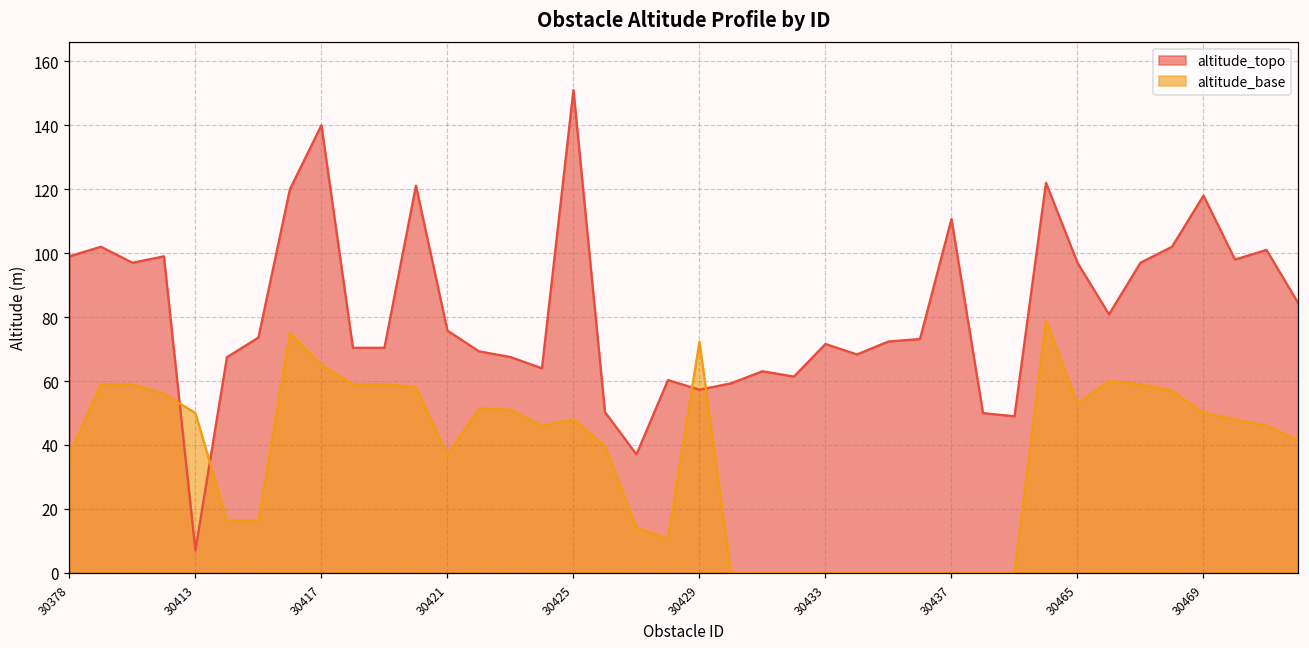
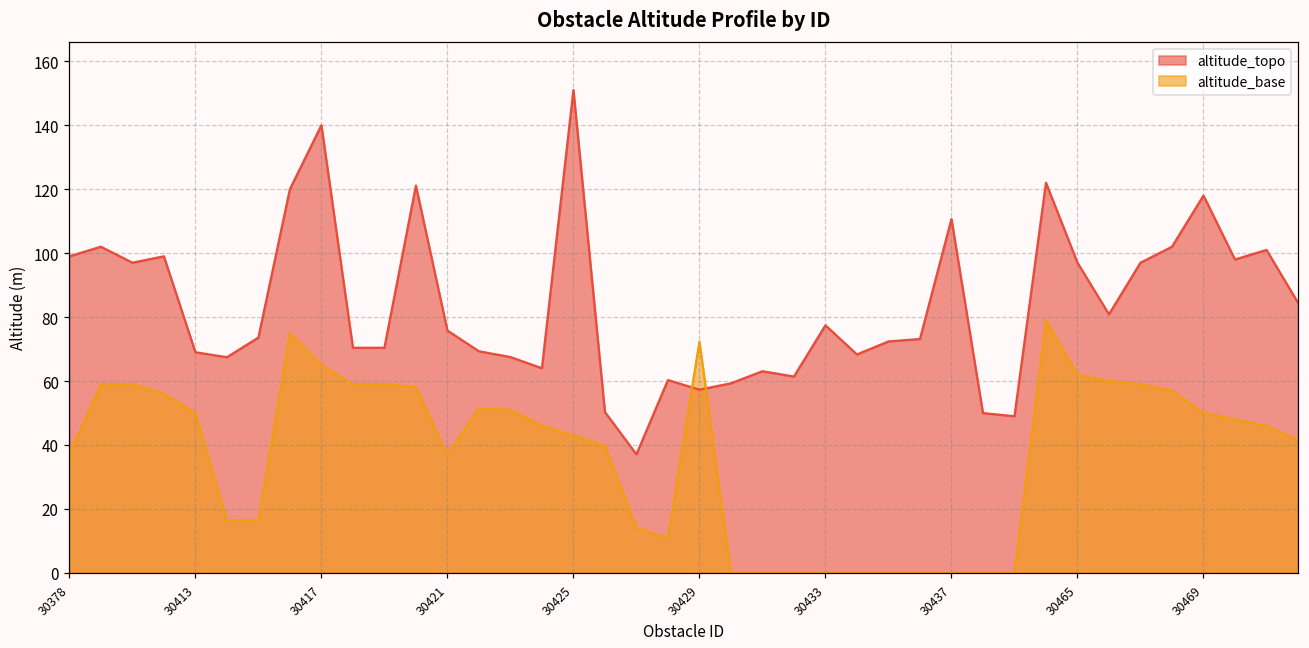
altitude_topo, 30413: 7 -> 69
altitude_base, 30425: 48 -> 43
altitude_topo, 30433: 72 -> 77
altitude_base, 30465: 53 -> 62
